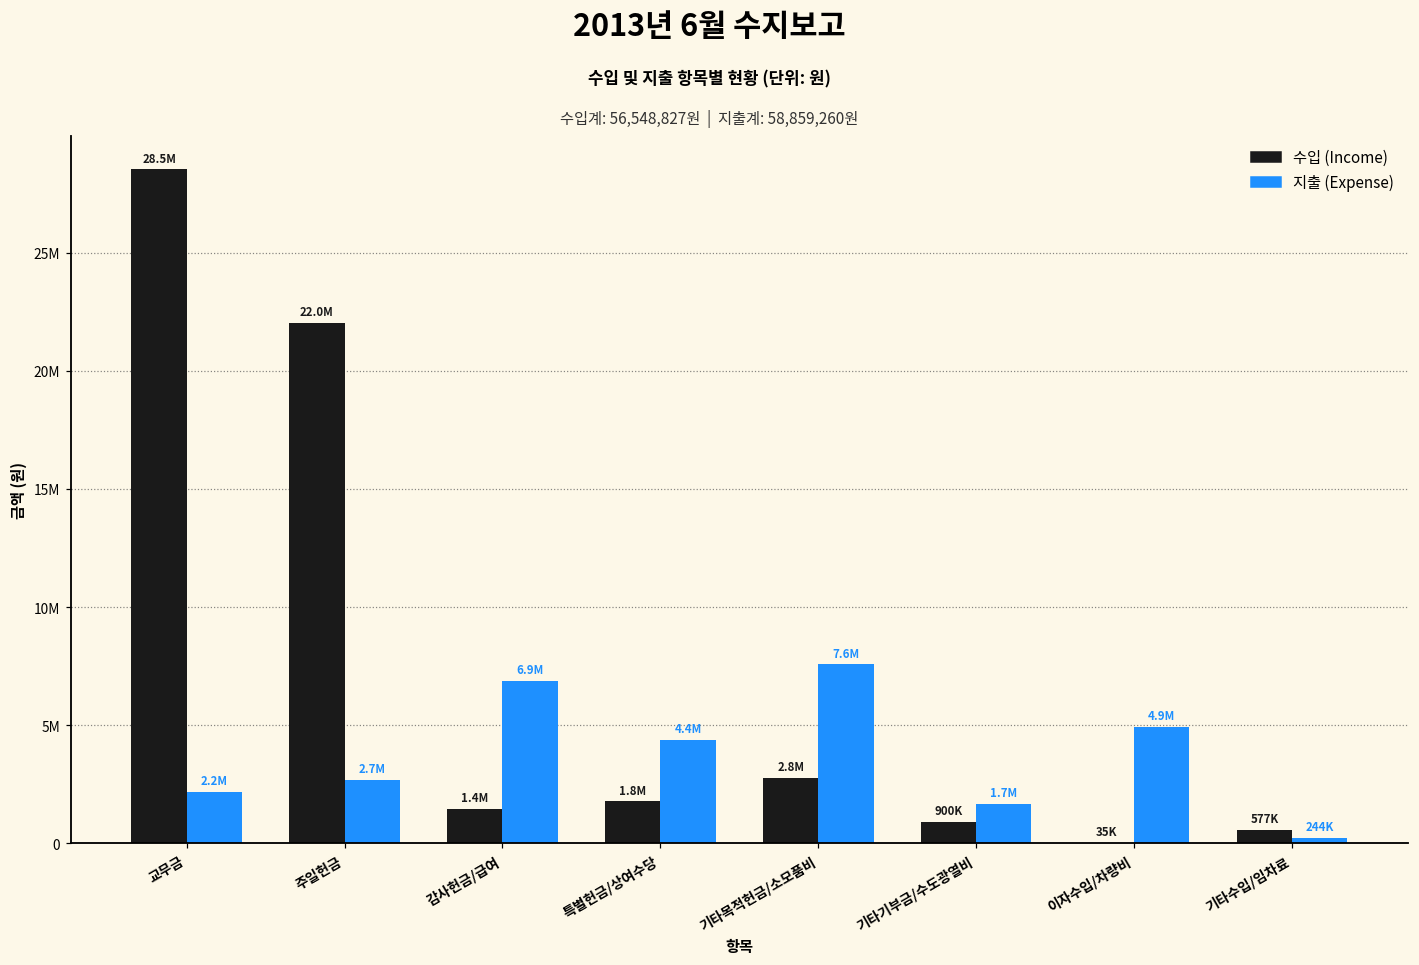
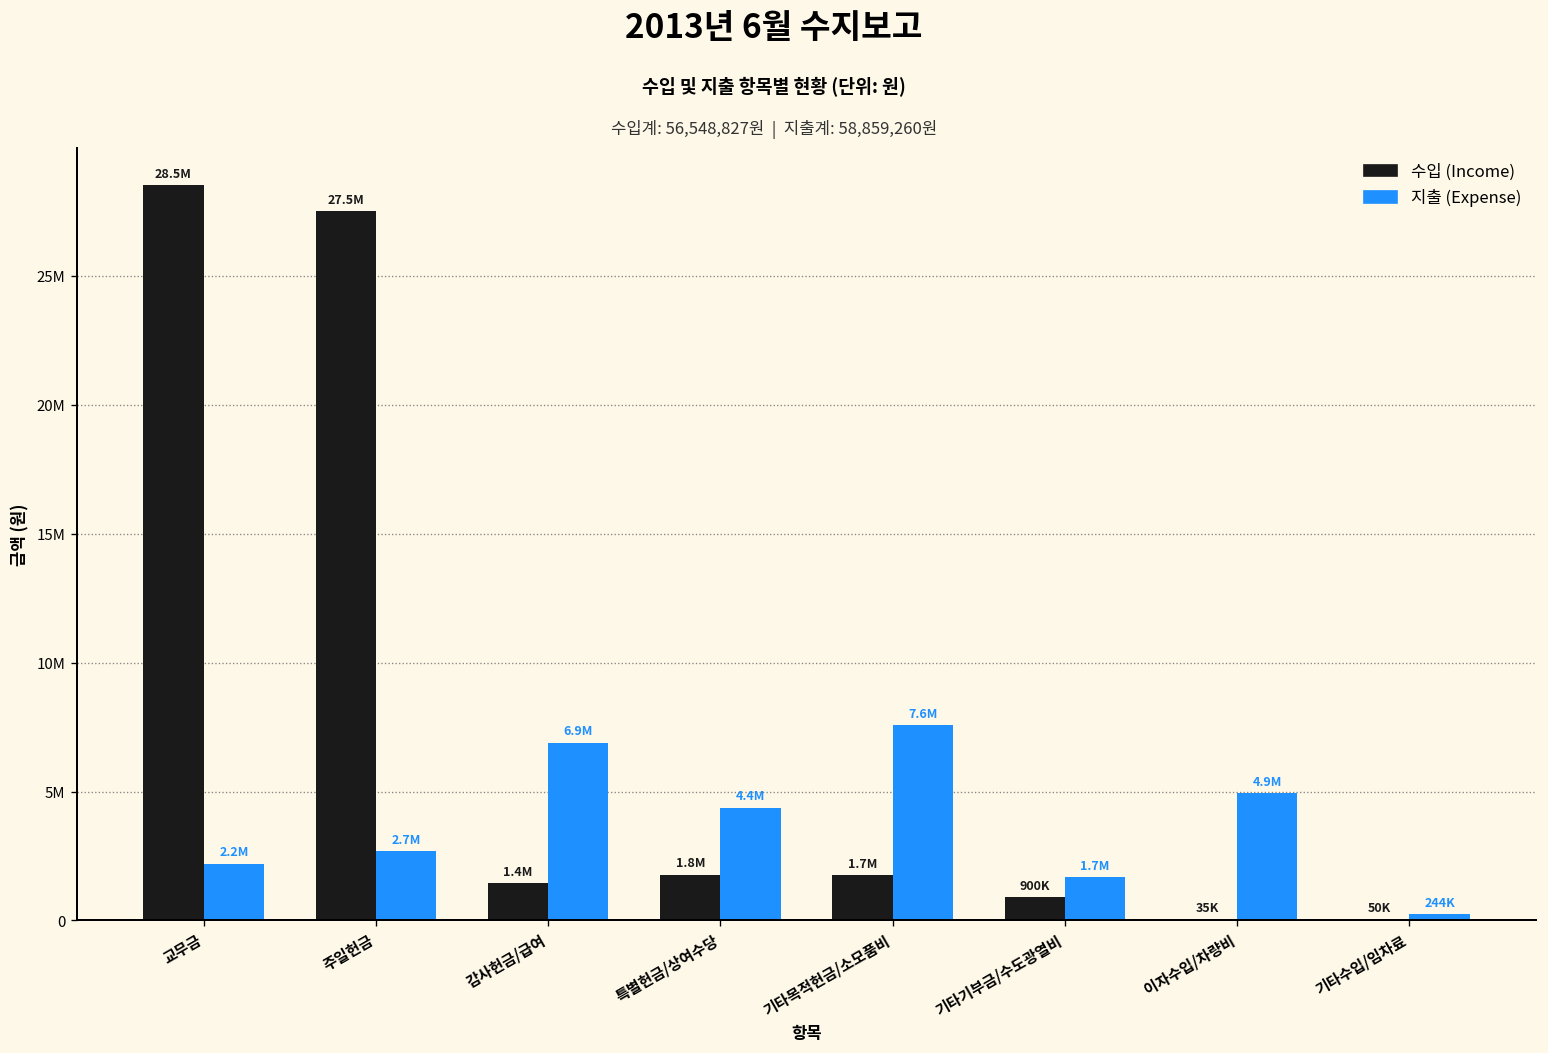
수입 (Income), 주일헌금: 22.0M -> 27.5M
수입 (Income), 기타목적헌금/소모품비: 2.8M -> 1.7M
수입 (Income), 기타수입/임차료: 577K -> 50K
